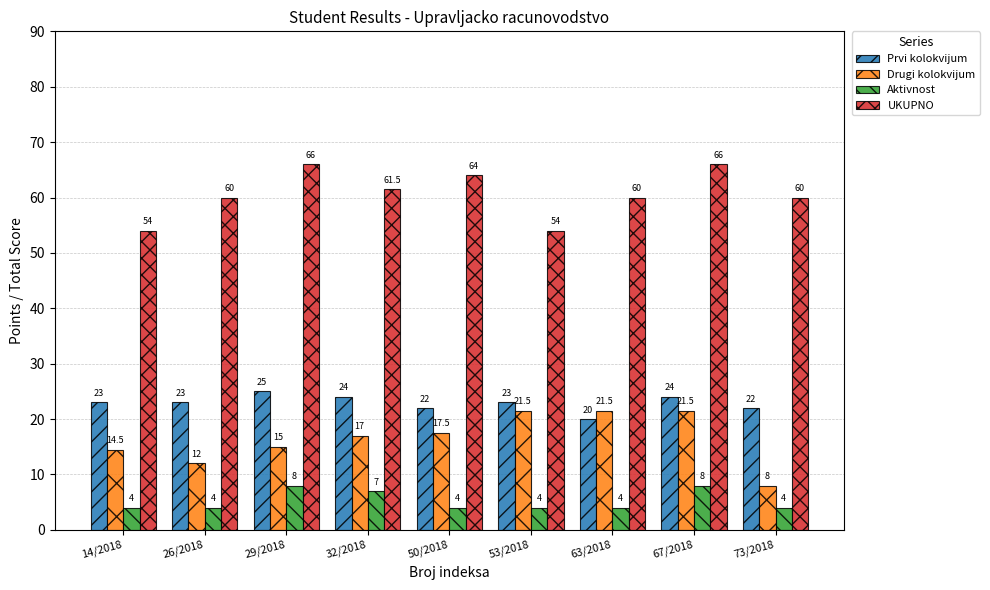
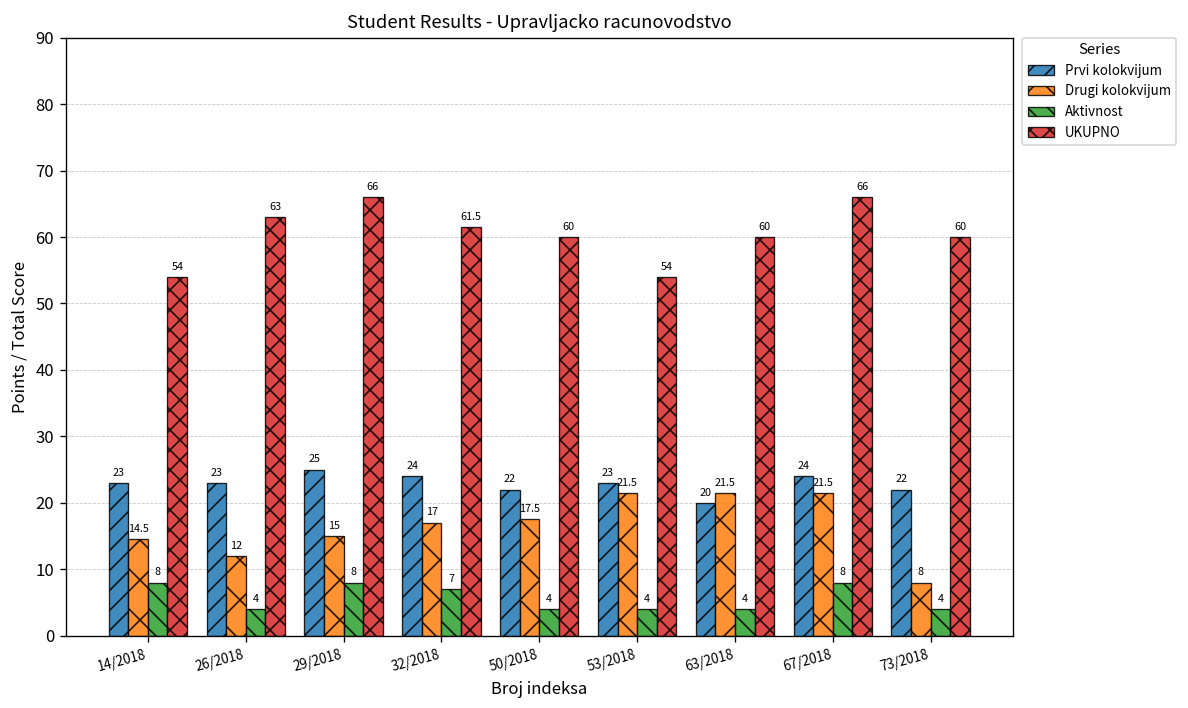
Aktivnost, 14/2018: 4 -> 8
UKUPNO, 26/2018: 60 -> 63
UKUPNO, 50/2018: 64 -> 60
